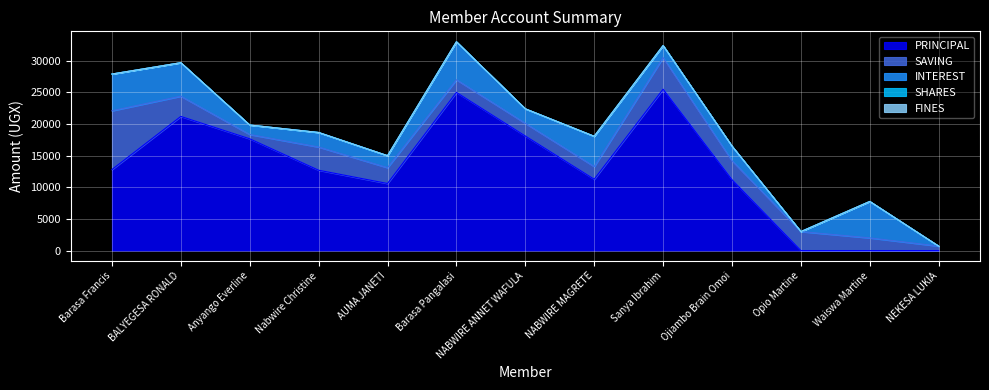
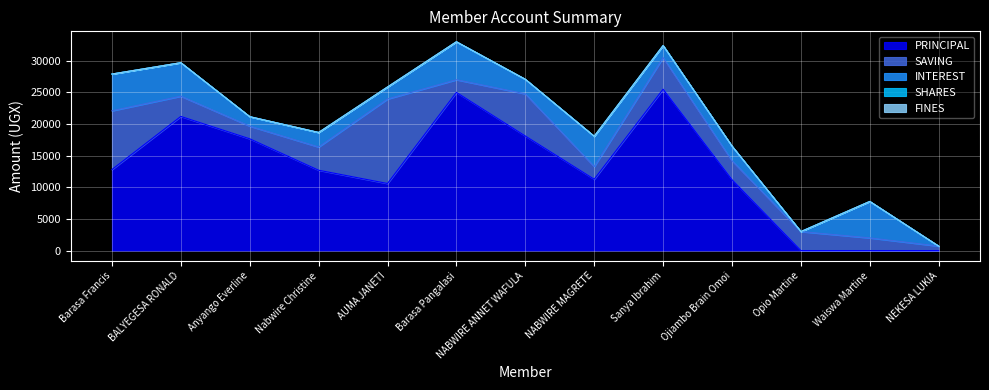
SAVING, Anyango Everline: 1000 -> 2000
SAVING, AUMA JANETI: 3000 -> 13000
SAVING, NABWIRE ANNET WAFULA: 2000 -> 7000
